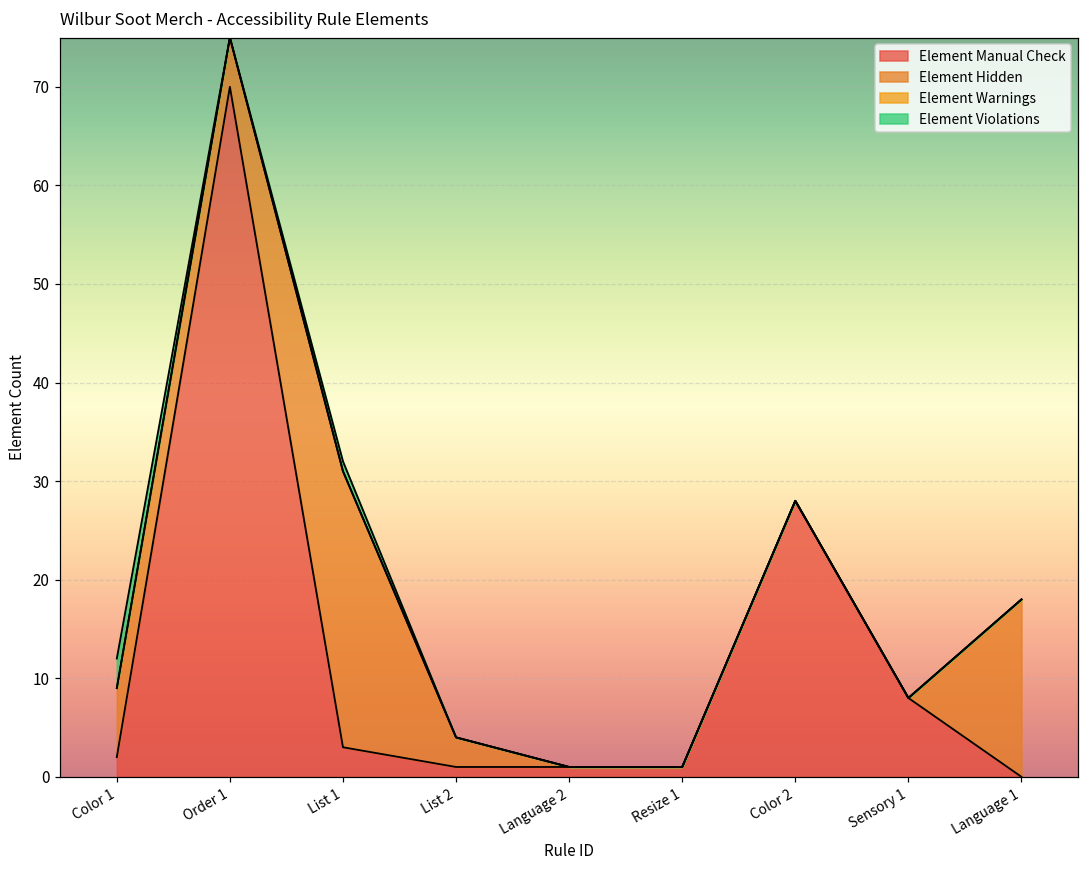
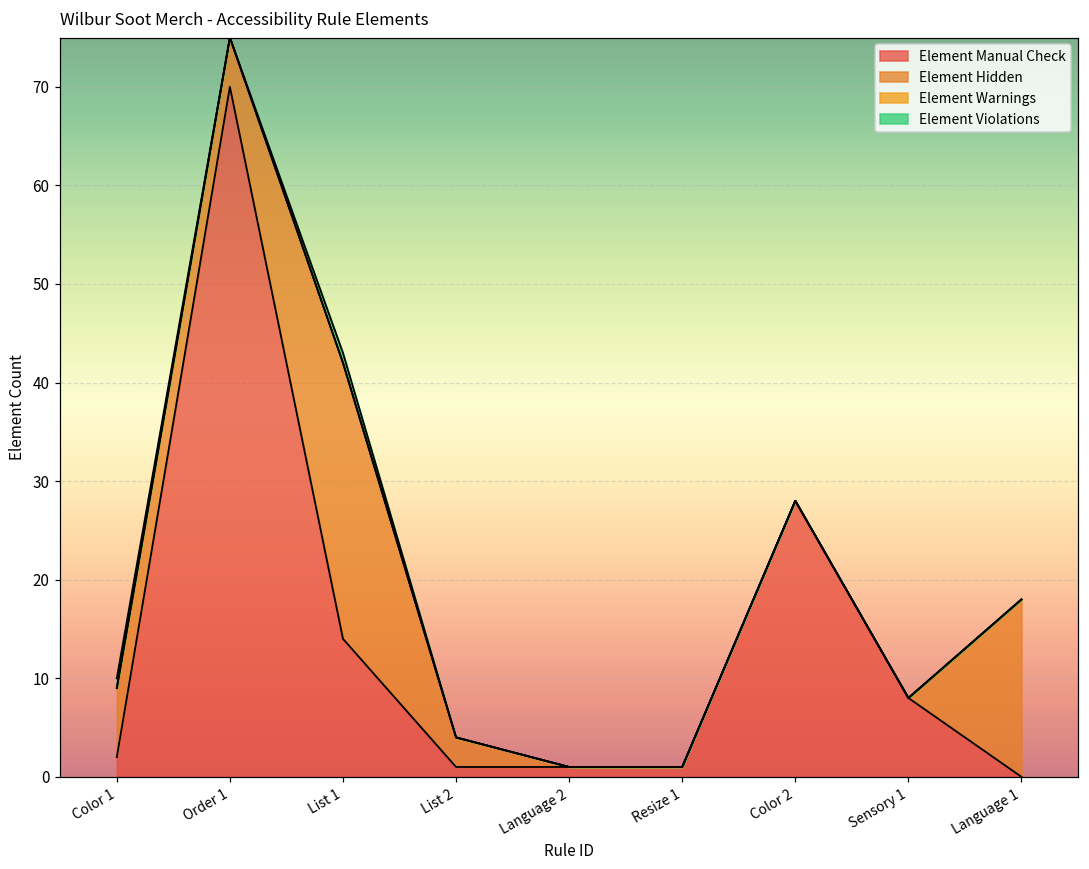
Element Violations, Color 1: 3 -> 1
Element Manual Check, List 1: 3 -> 14
